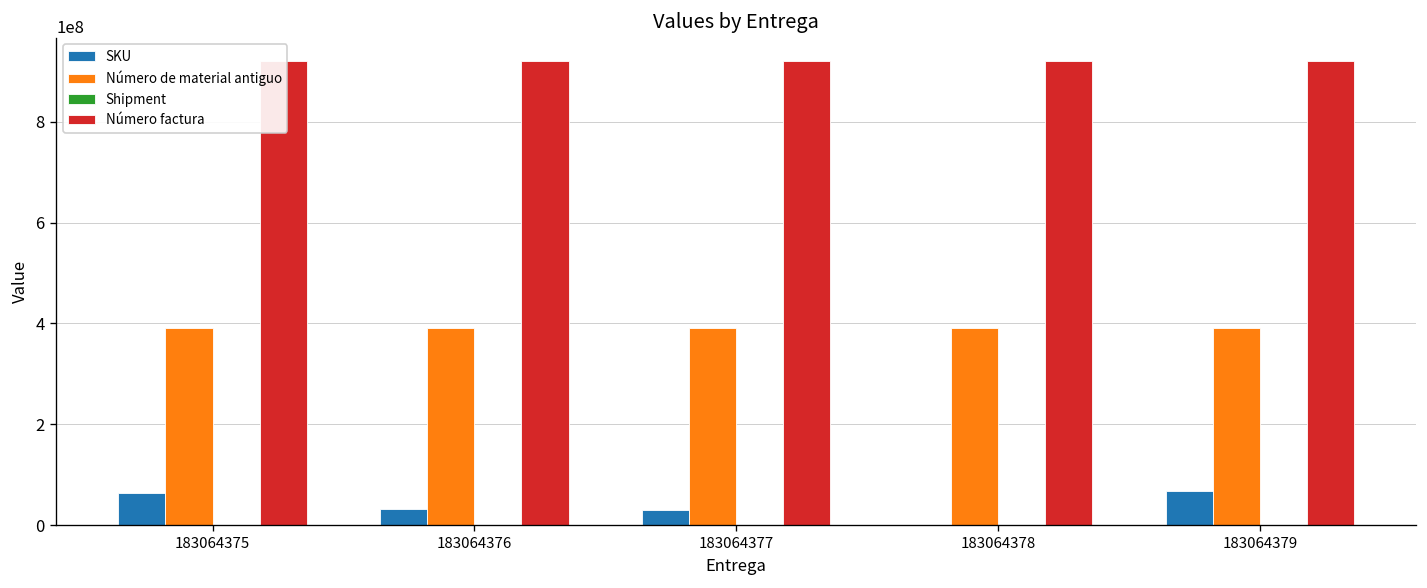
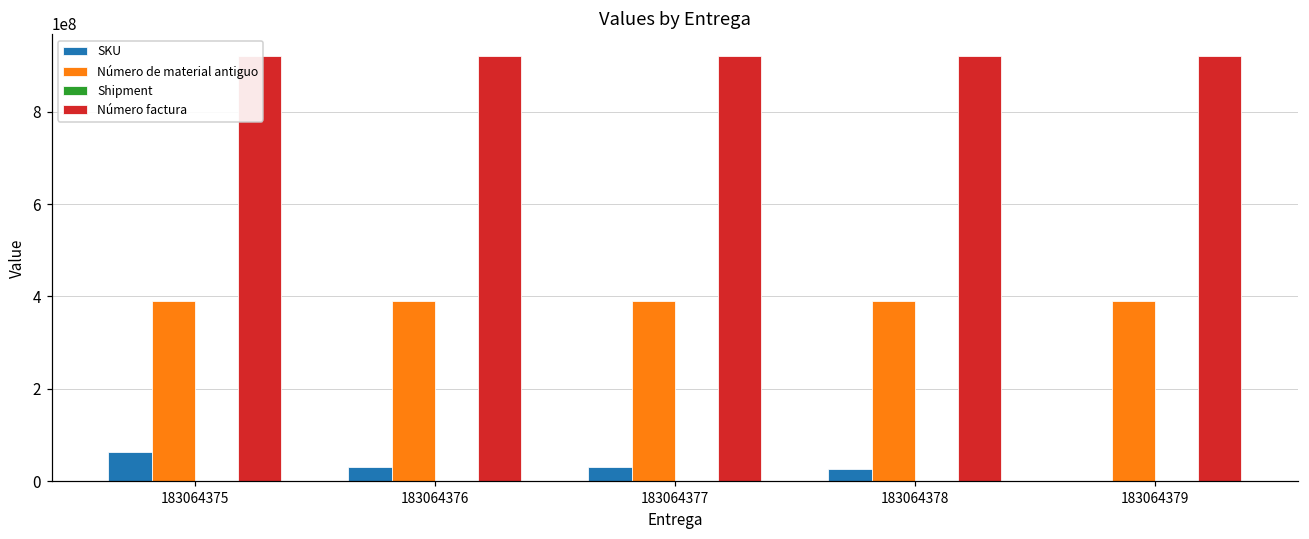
SKU, 183064378: 0 -> 30000000
SKU, 183064379: 70000000 -> 0
